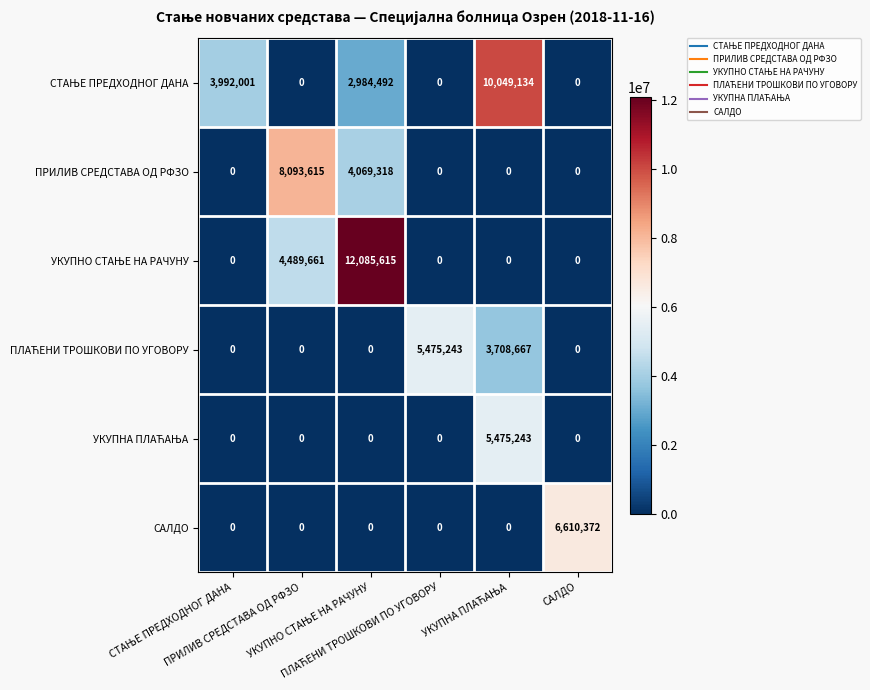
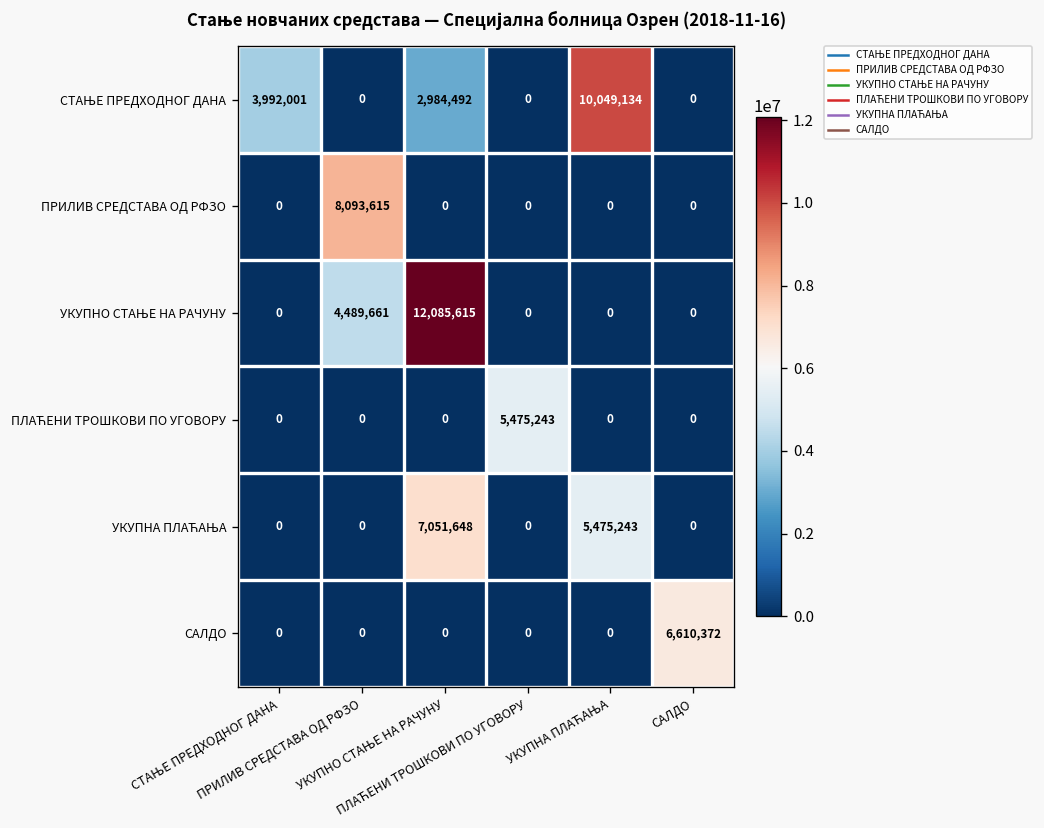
ПРИЛИВ СРЕДСТАВА ОД РФЗО, УКУПНО СТАЊЕ НА РАЧУНУ: 4,069,318 -> 0
ПЛАЋЕНИ ТРОШКОВИ ПО УГОВОРУ, УКУПНА ПЛАЋАЊА: 3,708,667 -> 0
УКУПНА ПЛАЋАЊА, УКУПНО СТАЊЕ НА РАЧУНУ: 0 -> 7,051,648
